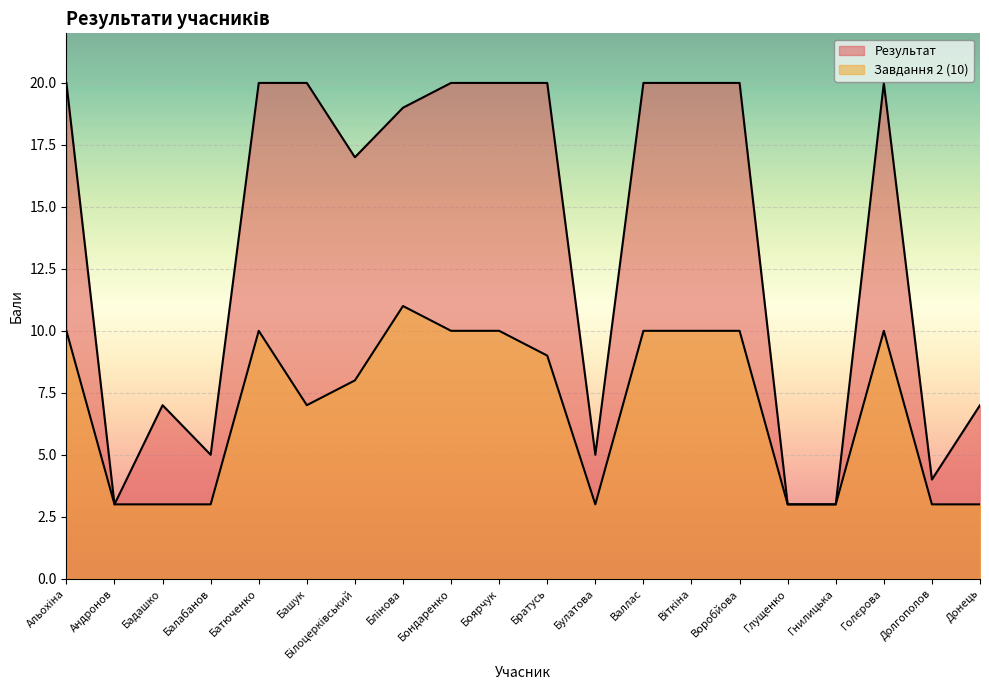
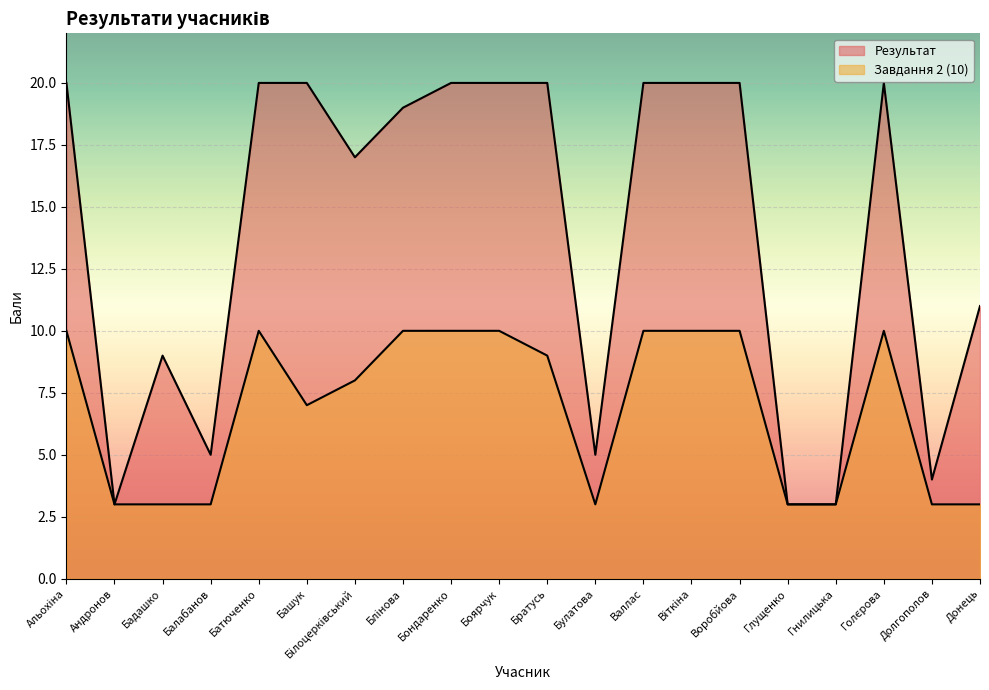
Результат, Бадашко: 7 -> 9
Завдання 2 (10), Блінова: 11 -> 10
Результат, Донець: 7 -> 11
